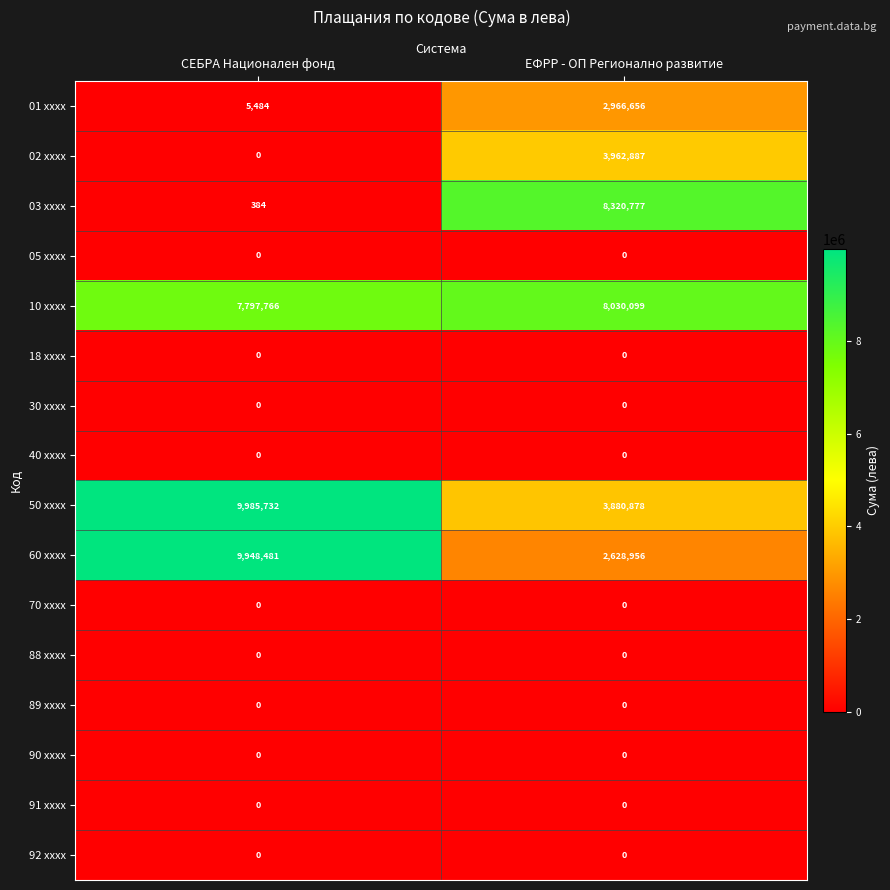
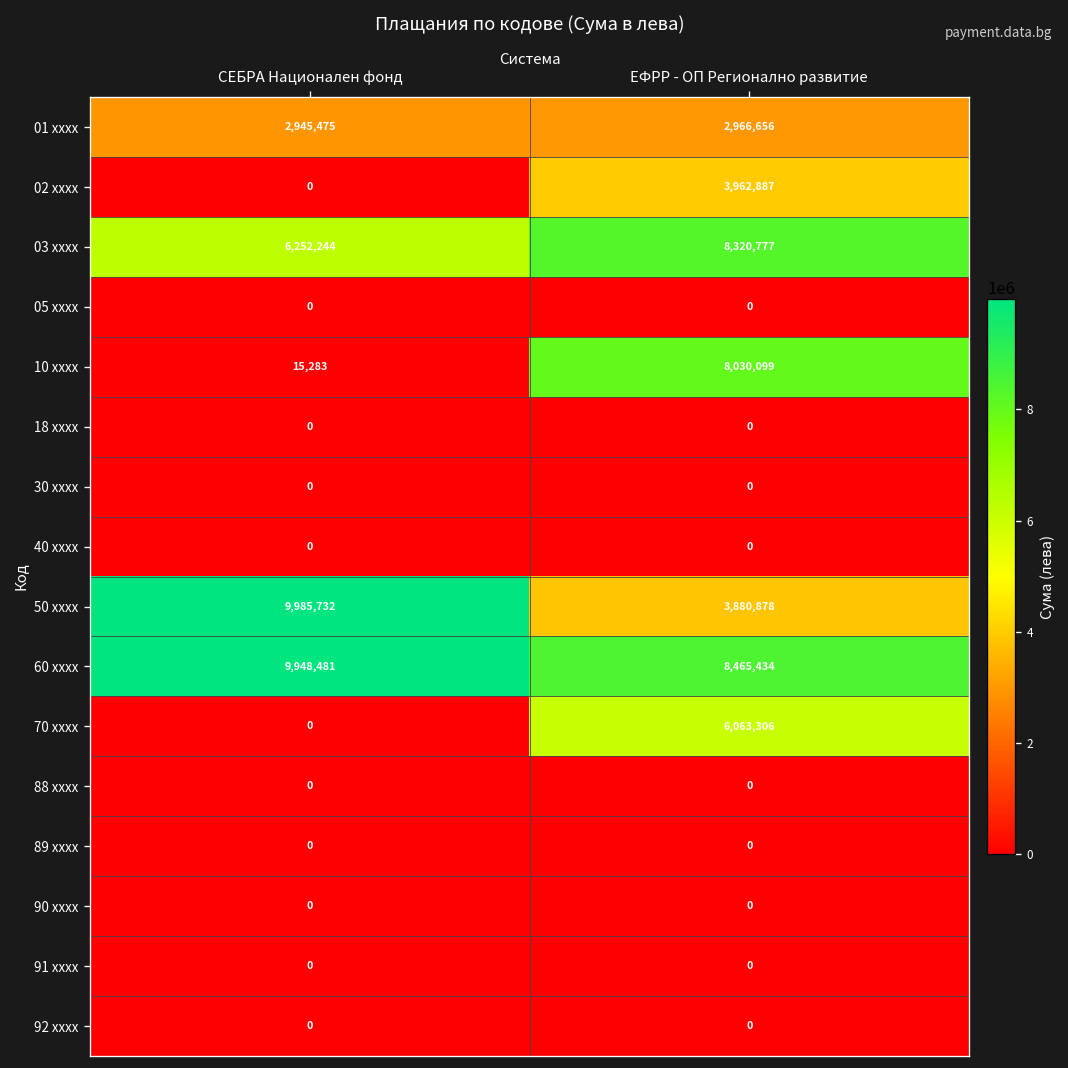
01 xxxx, СЕБРА Национален фонд: 5,484 -> 2,945,475
03 xxxx, СЕБРА Национален фонд: 384 -> 6,252,244
10 xxxx, СЕБРА Национален фонд: 7,797,766 -> 15,283
60 xxxx, ЕФРР - ОП Регионално развитие: 2,628,956 -> 8,465,434
70 xxxx, ЕФРР - ОП Регионално развитие: 0 -> 6,063,306
